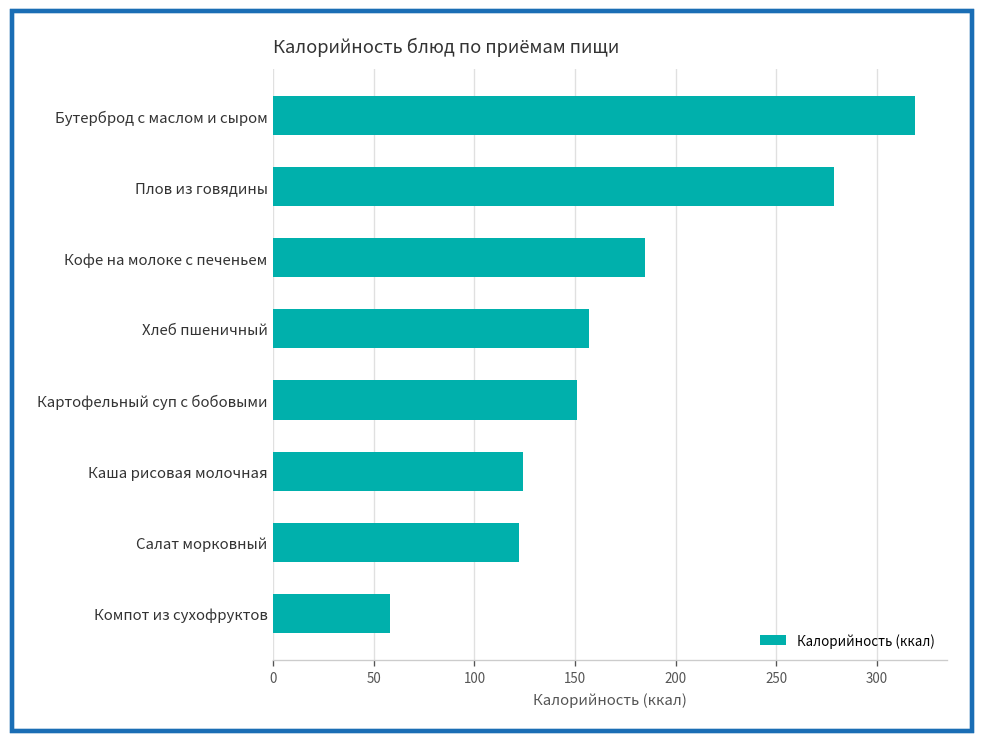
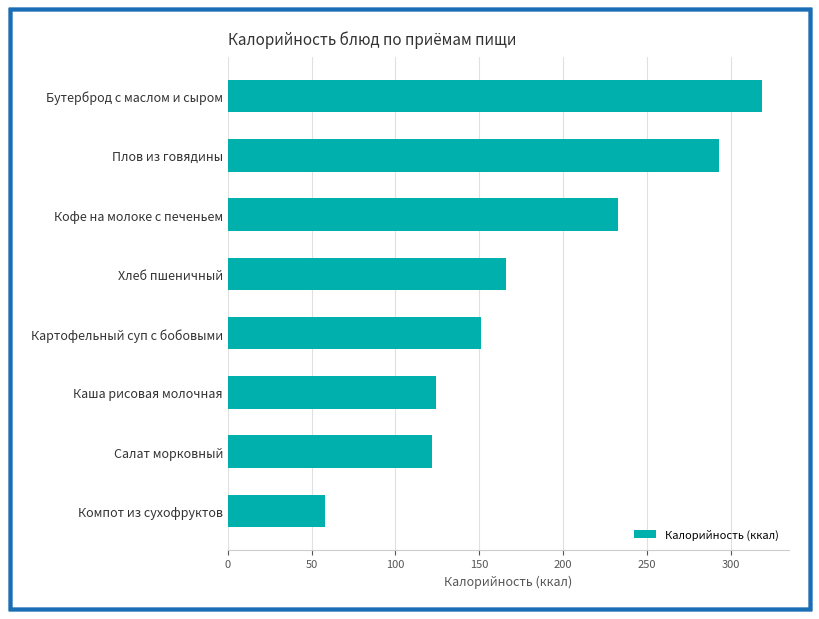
Плов из говядины: 279 -> 293
Кофе на молоке с печеньем: 185 -> 233
Хлеб пшеничный: 157 -> 166
